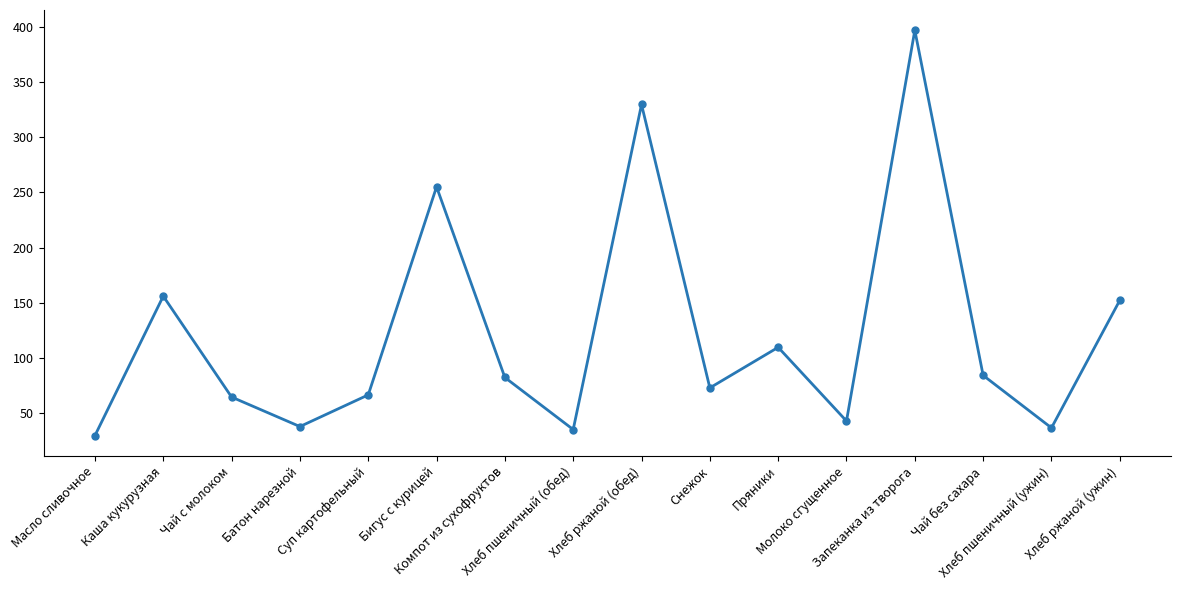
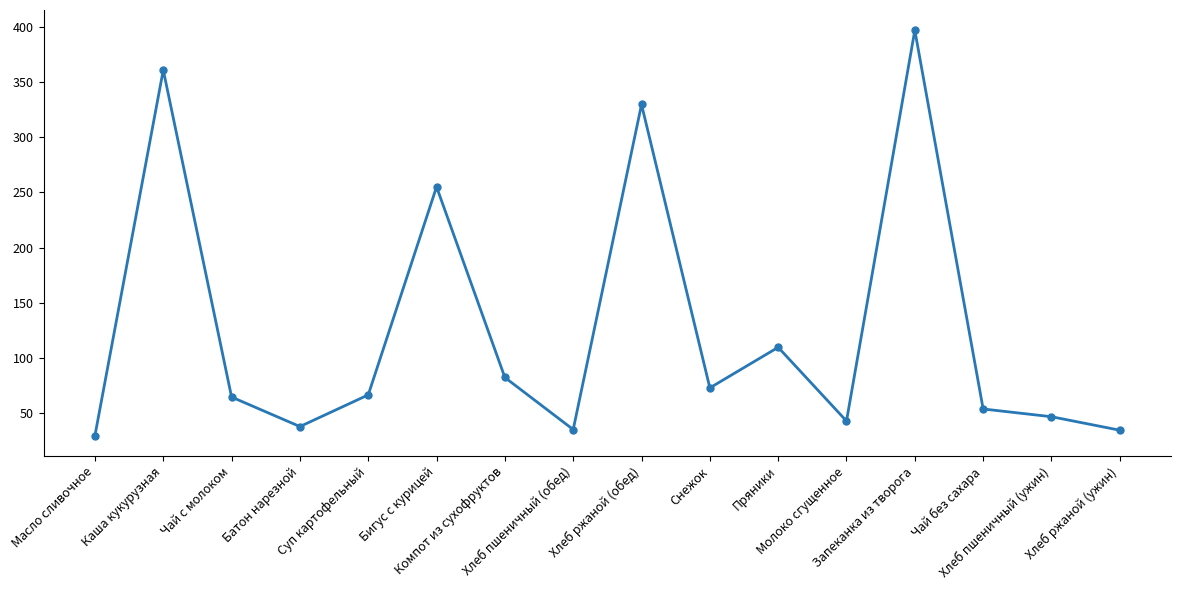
Каша кукурузная: 156 -> 361
Чай без сахара: 84 -> 54
Хлеб пшеничный (ужин): 37 -> 47
Хлеб ржаной (ужин): 152 -> 35
